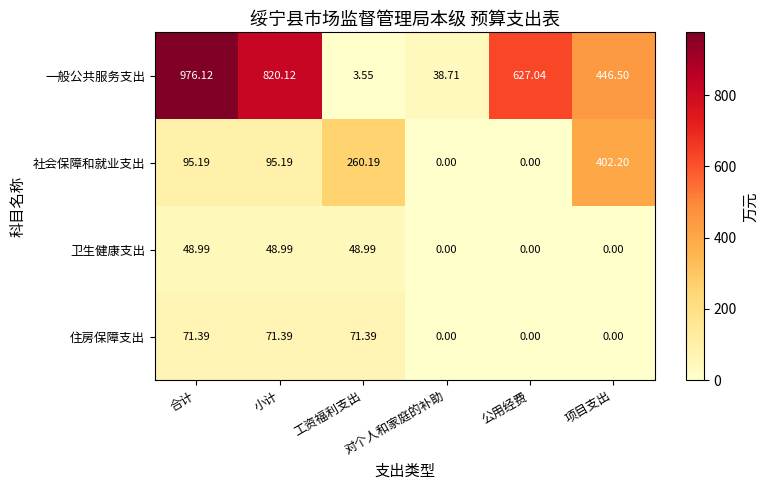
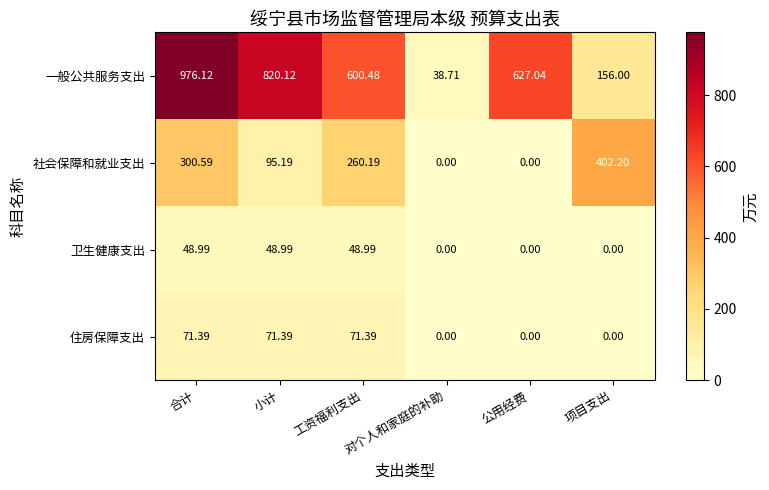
一般公共服务支出, 工资福利支出: 3.55 -> 600.48
一般公共服务支出, 项目支出: 446.50 -> 156.00
社会保障和就业支出, 合计: 95.19 -> 300.59
